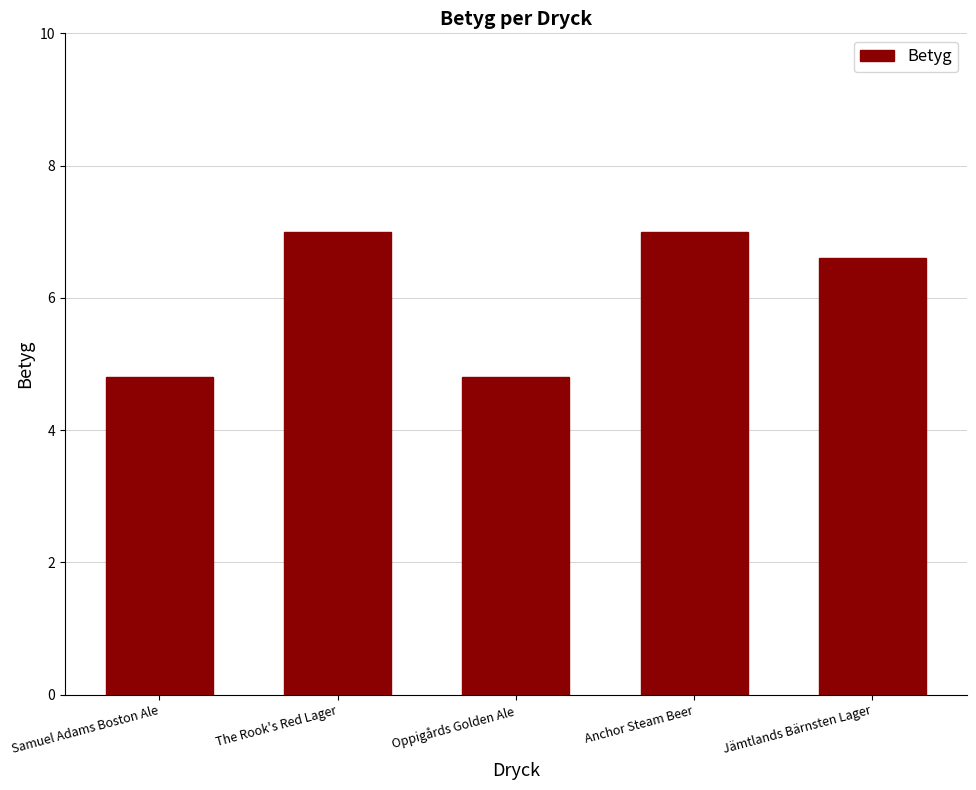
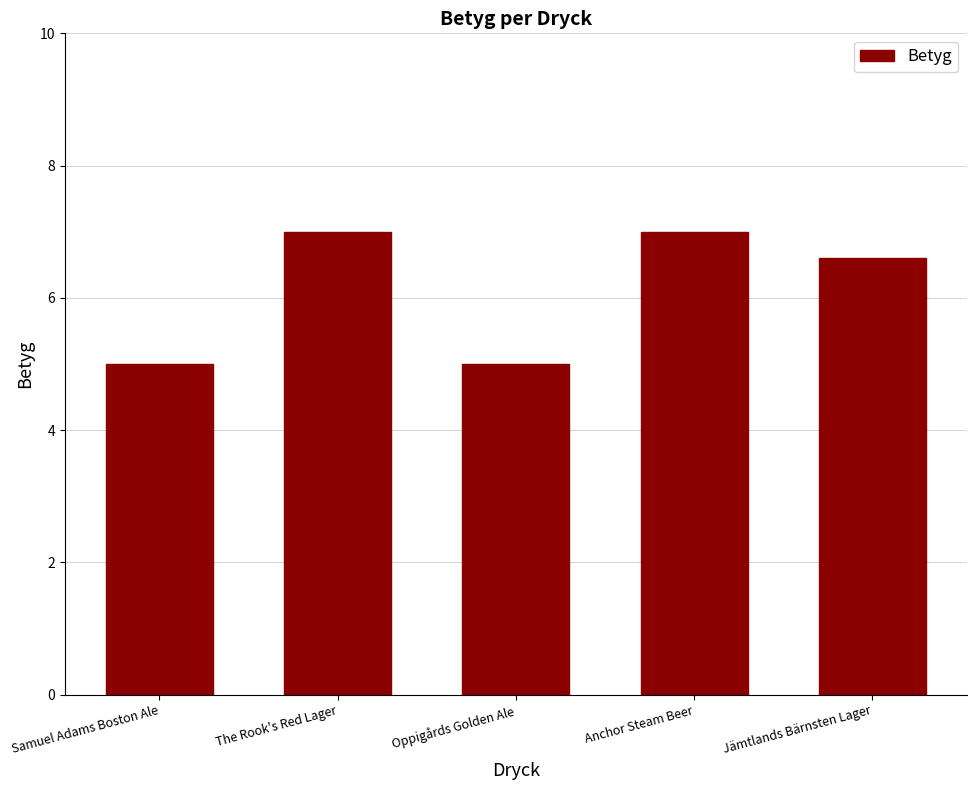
Samuel Adams Boston Ale: 4.8 -> 5.0
Oppigårds Golden Ale: 4.8 -> 5.0
